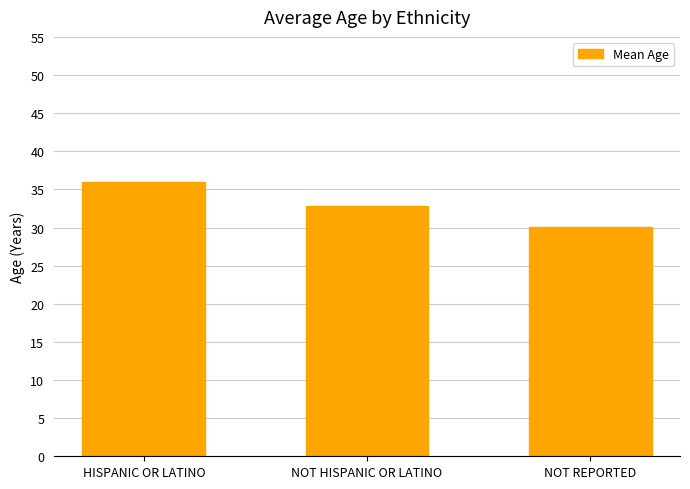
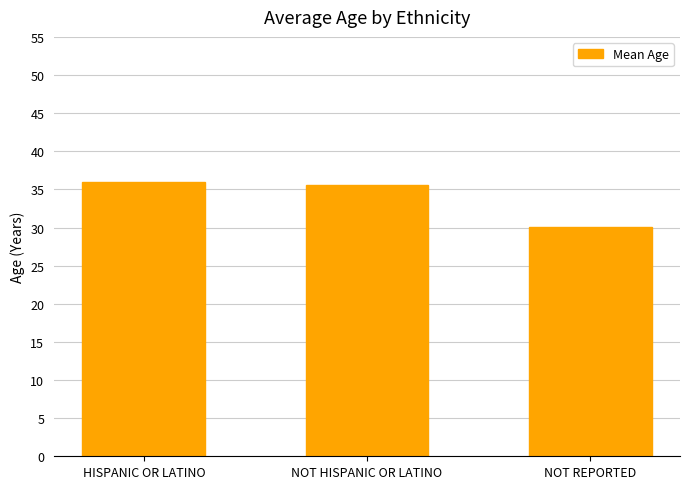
NOT HISPANIC OR LATINO: 33 -> 36
